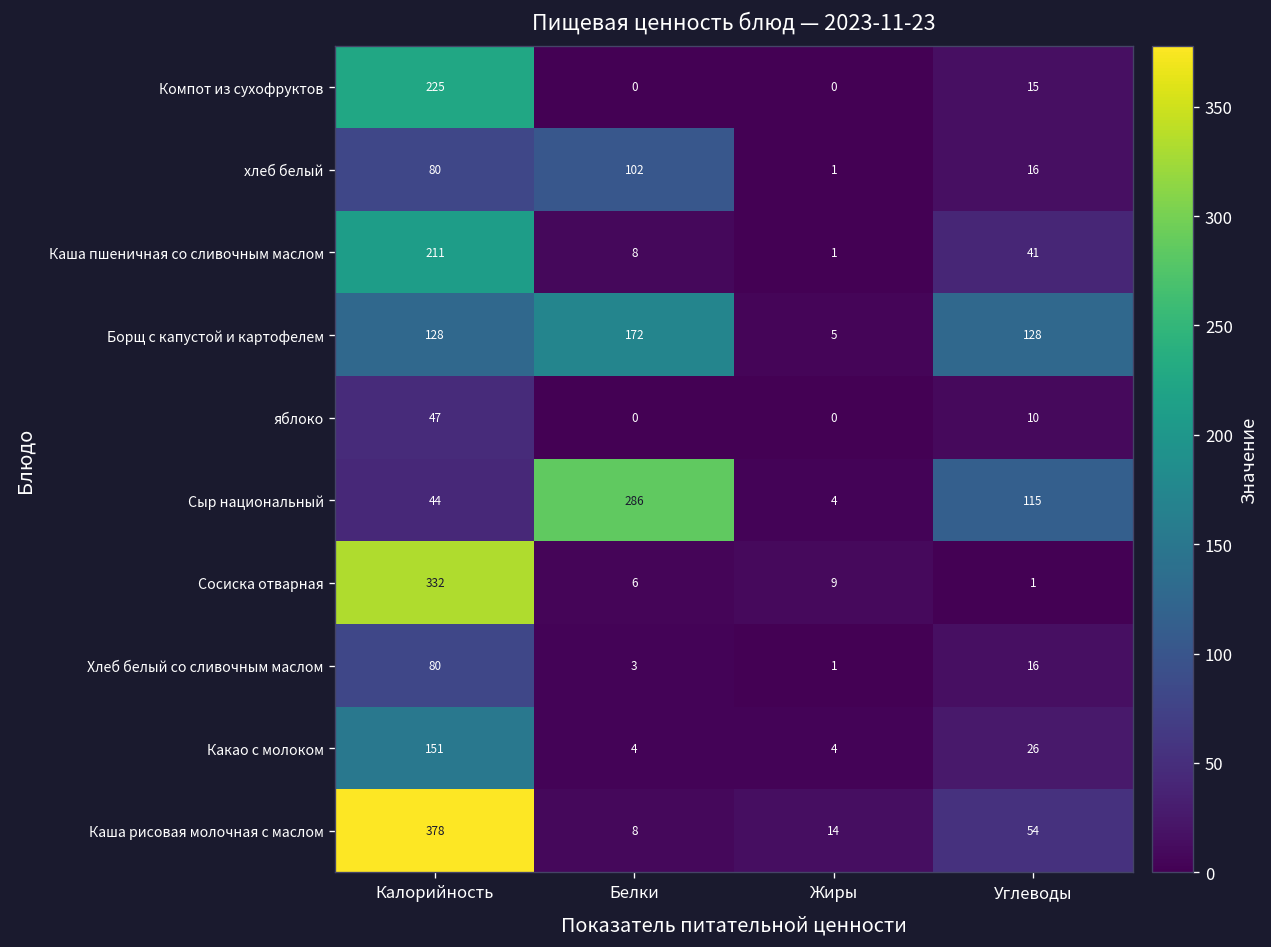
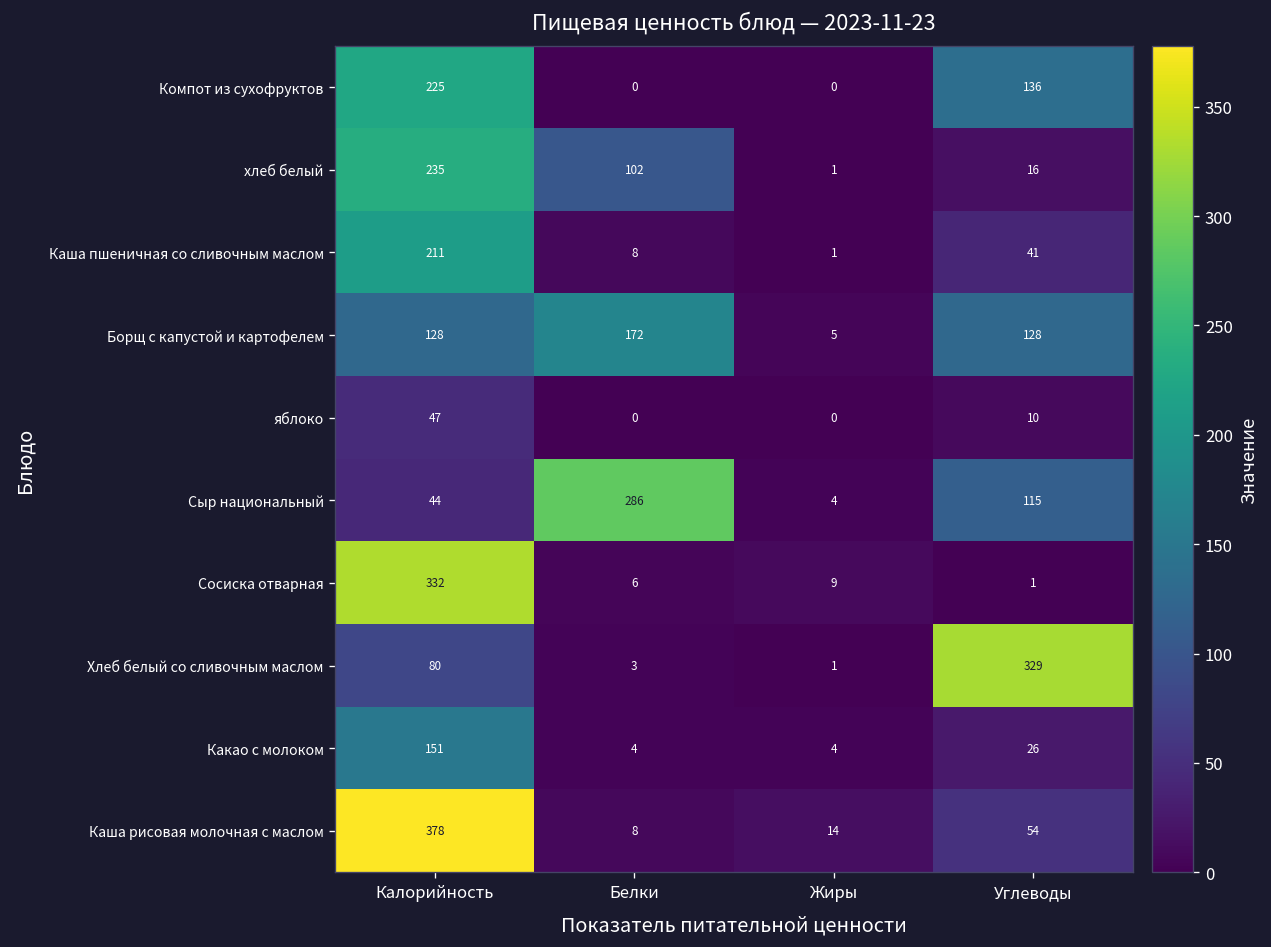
Компот из сухофруктов, Углеводы: 15 -> 136
хлеб белый, Калорийность: 80 -> 235
Хлеб белый со сливочным маслом, Углеводы: 16 -> 329
